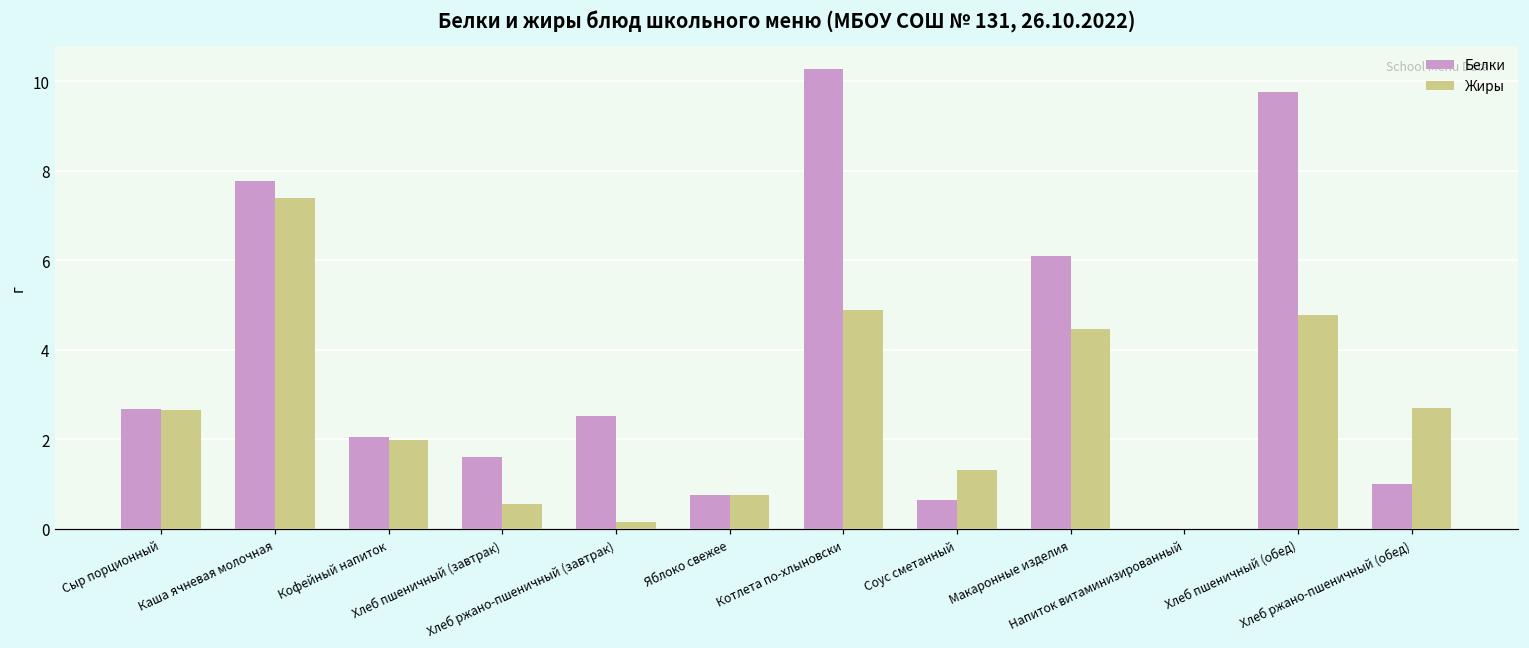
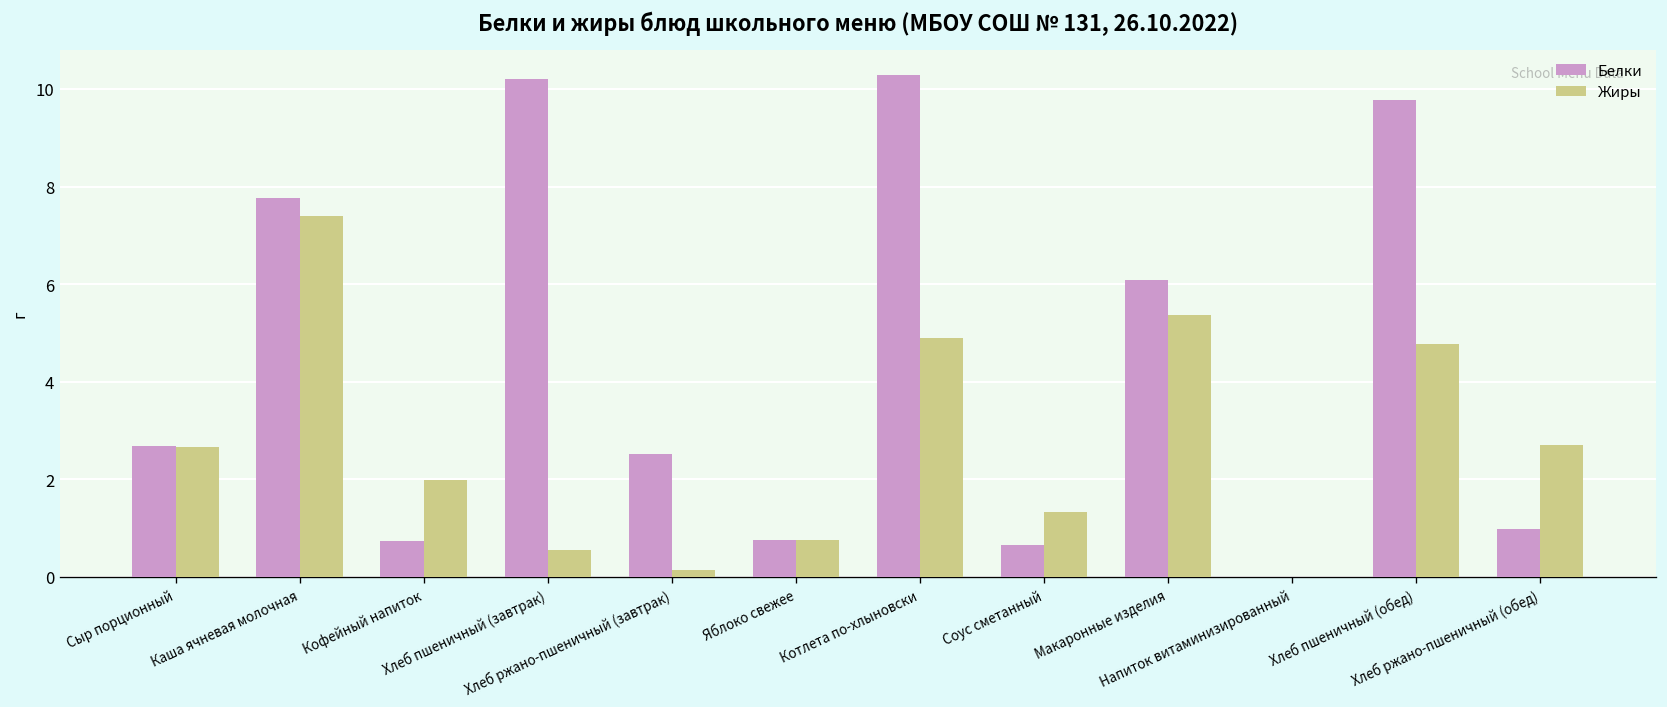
Белки, Кофейный напиток: 2.1 -> 0.7
Белки, Хлеб пшеничный (завтрак): 1.6 -> 10.2
Жиры, Макаронные изделия: 4.5 -> 5.4
